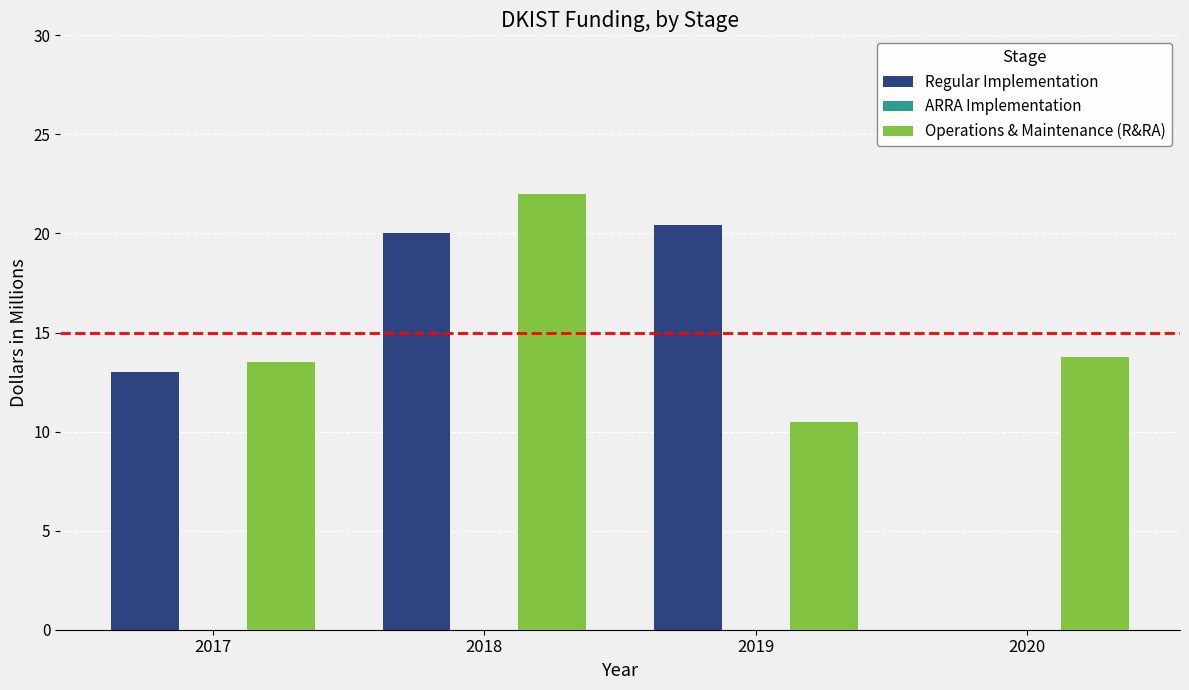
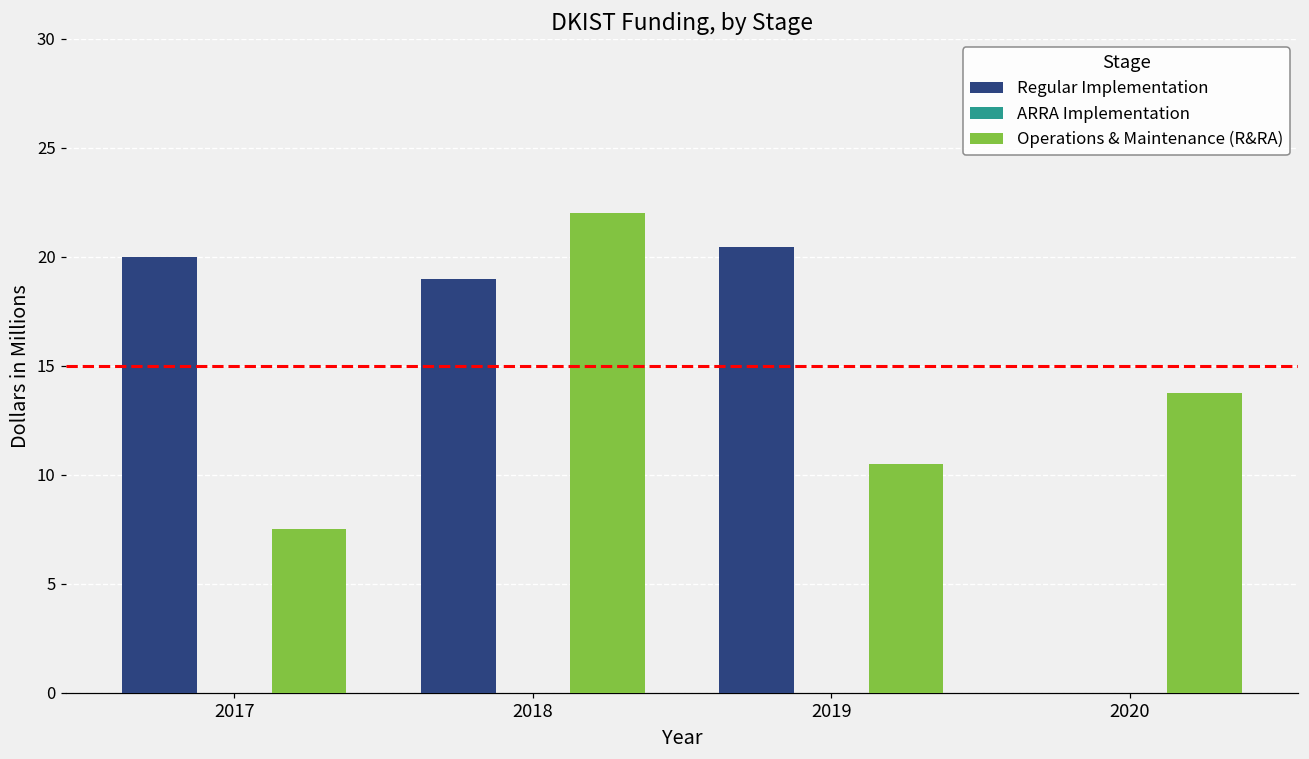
Regular Implementation, 2017: 13 -> 20
Operations & Maintenance (R&RA), 2017: 13.5 -> 7.5
Regular Implementation, 2018: 20 -> 19
